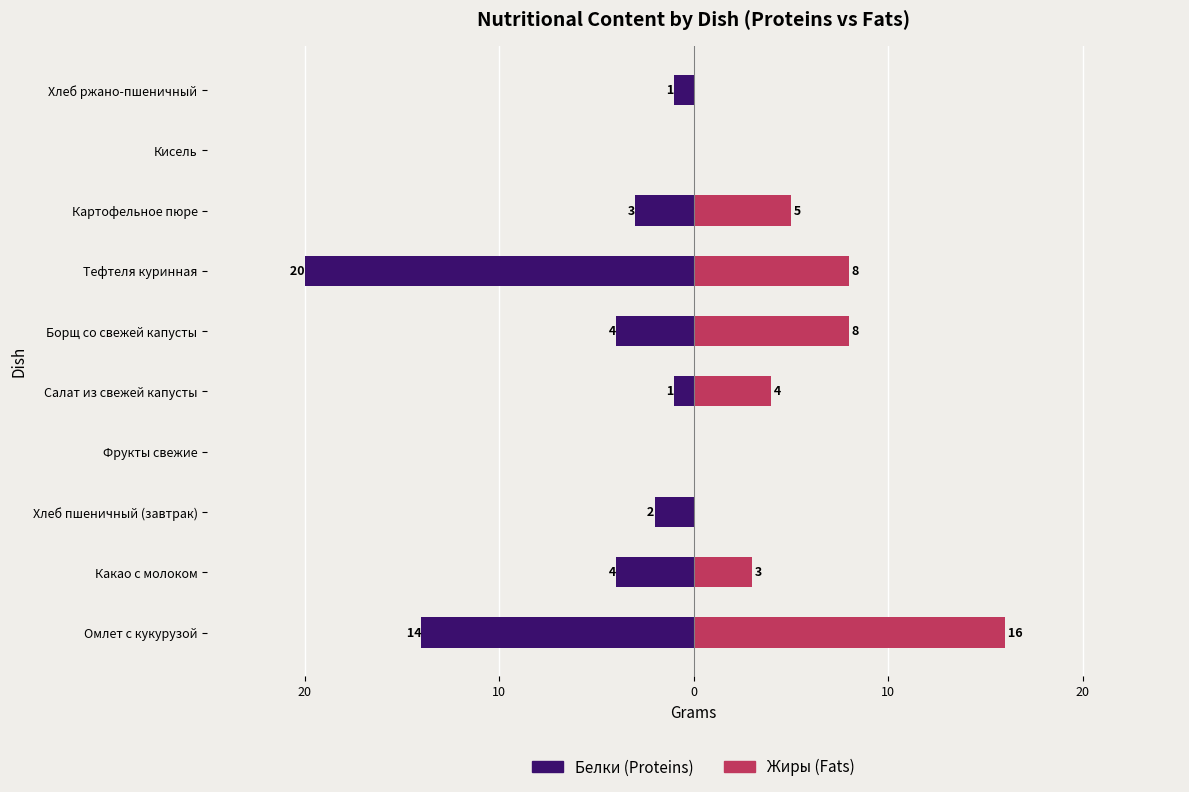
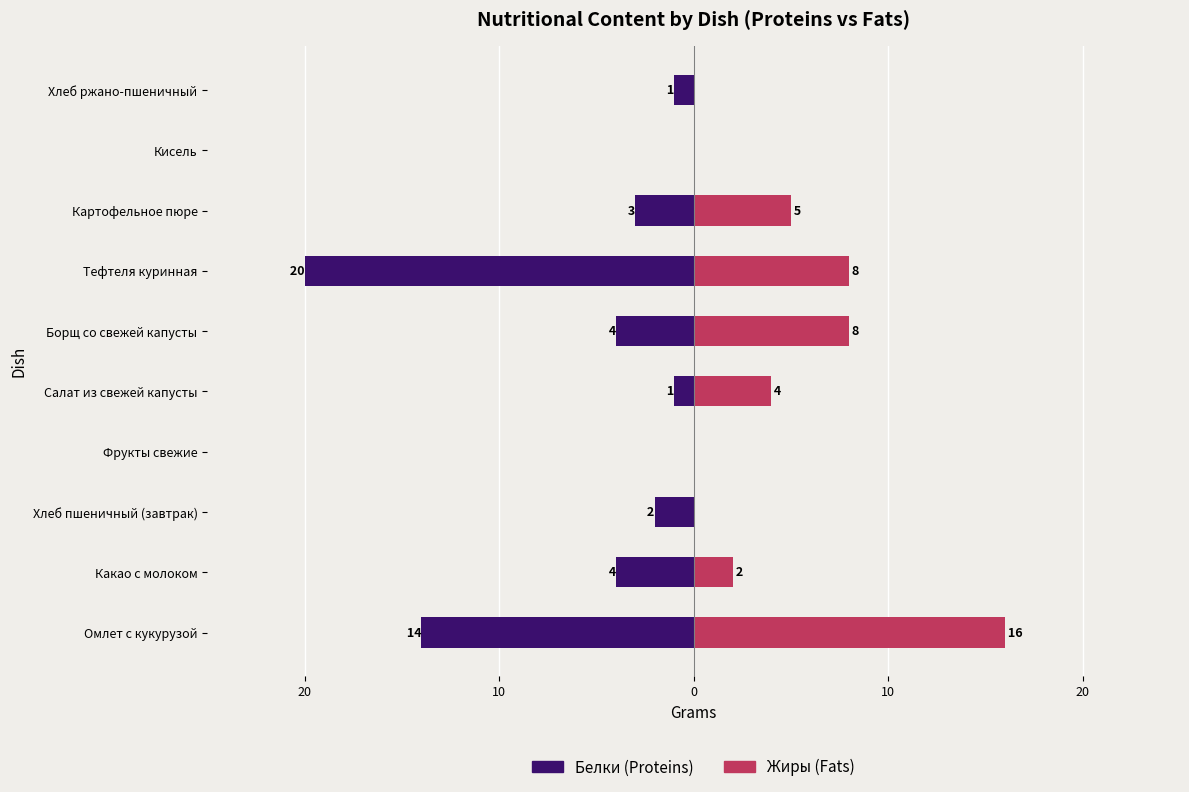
Жиры (Fats), Какао с молоком: 3 -> 2
